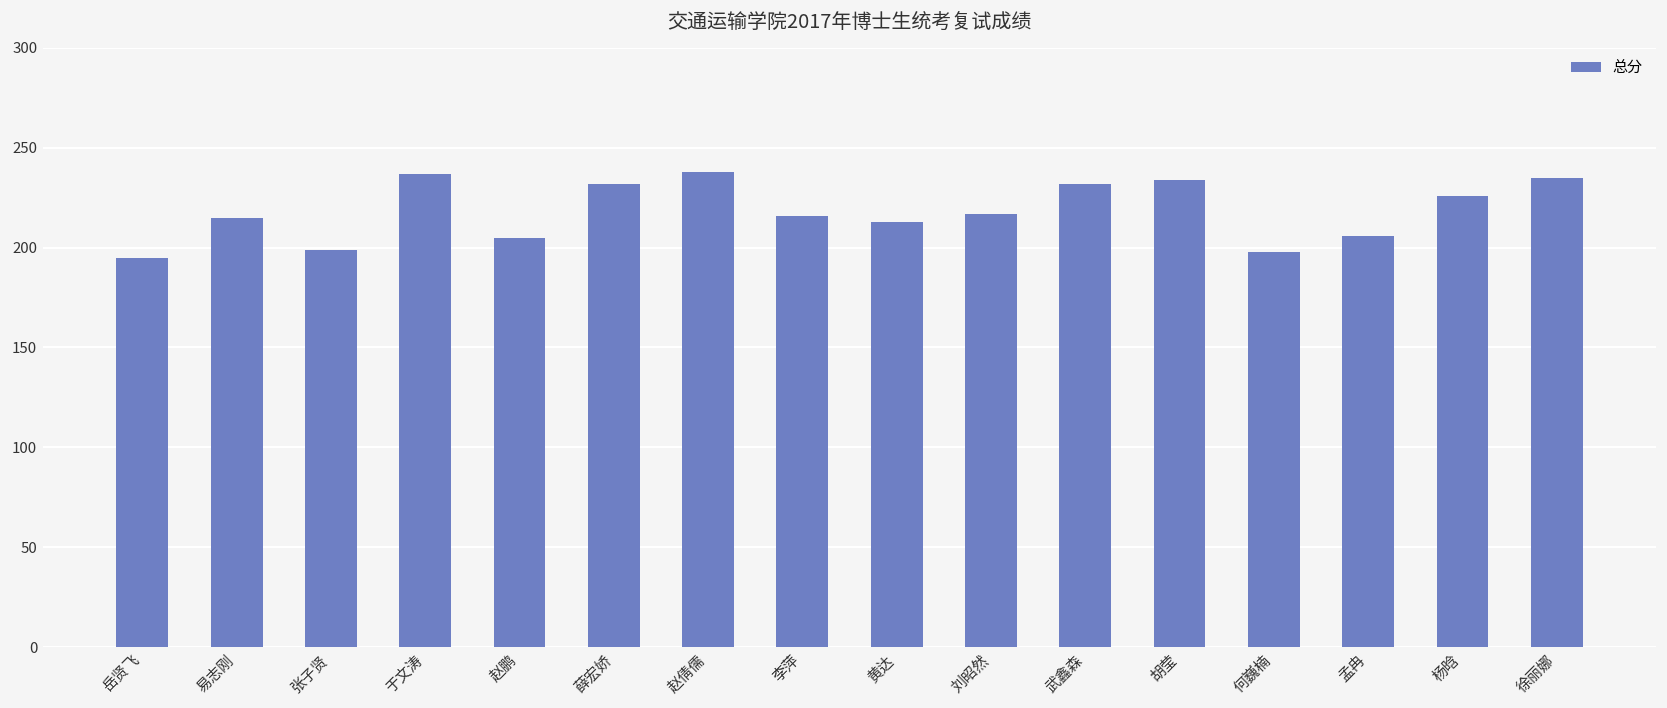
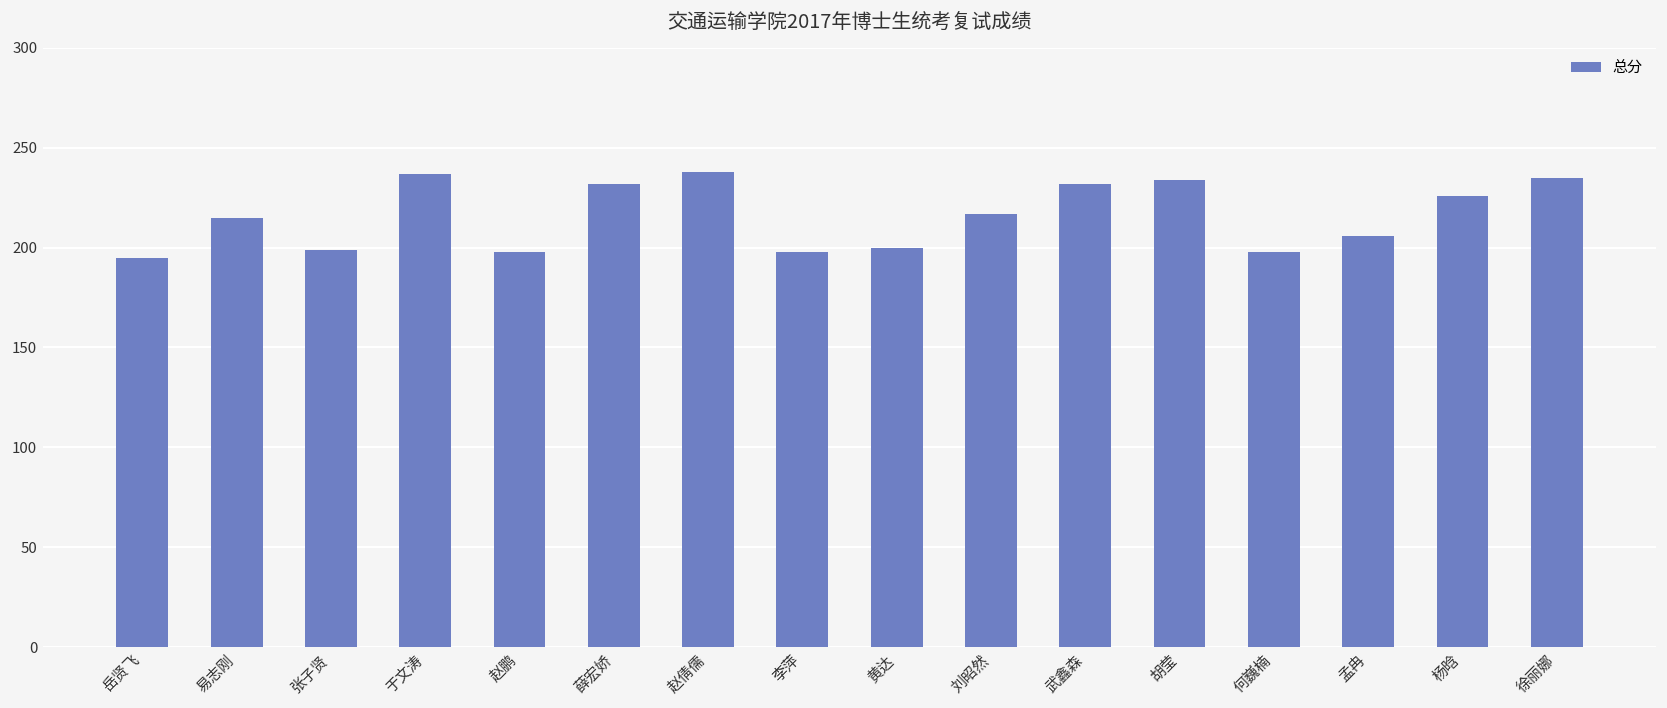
赵鹏: 205 -> 198
李萍: 216 -> 198
黄达: 213 -> 200
